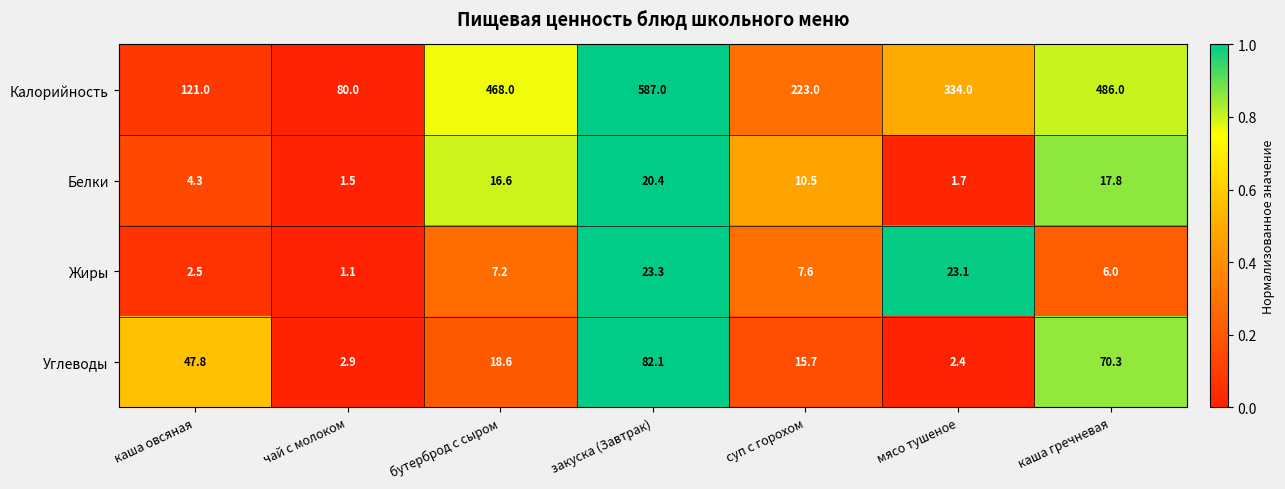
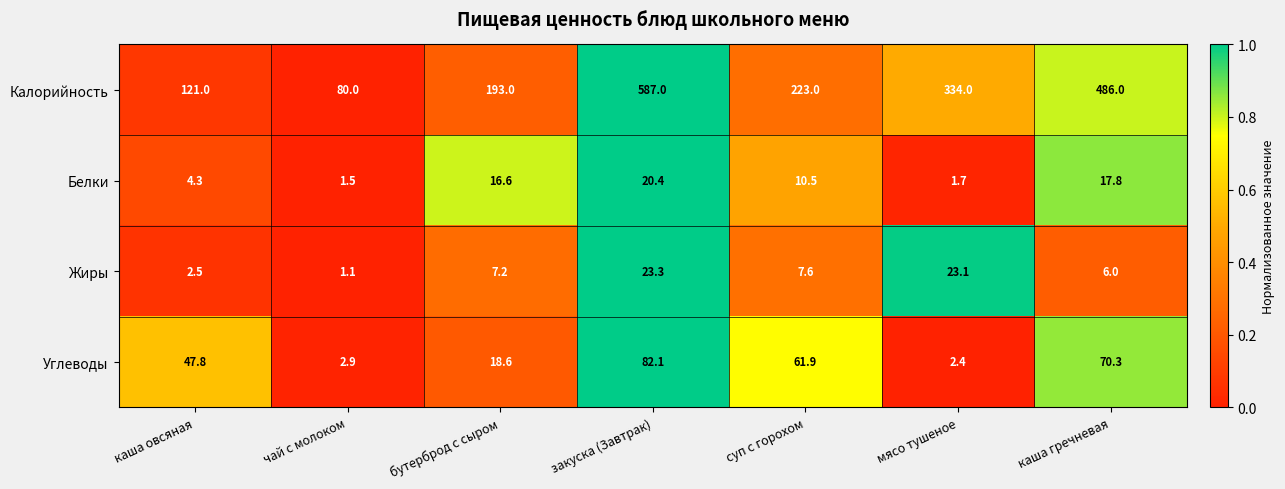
Калорийность, бутерброд с сыром: 468.0 -> 193.0
Углеводы, суп с горохом: 15.7 -> 61.9
